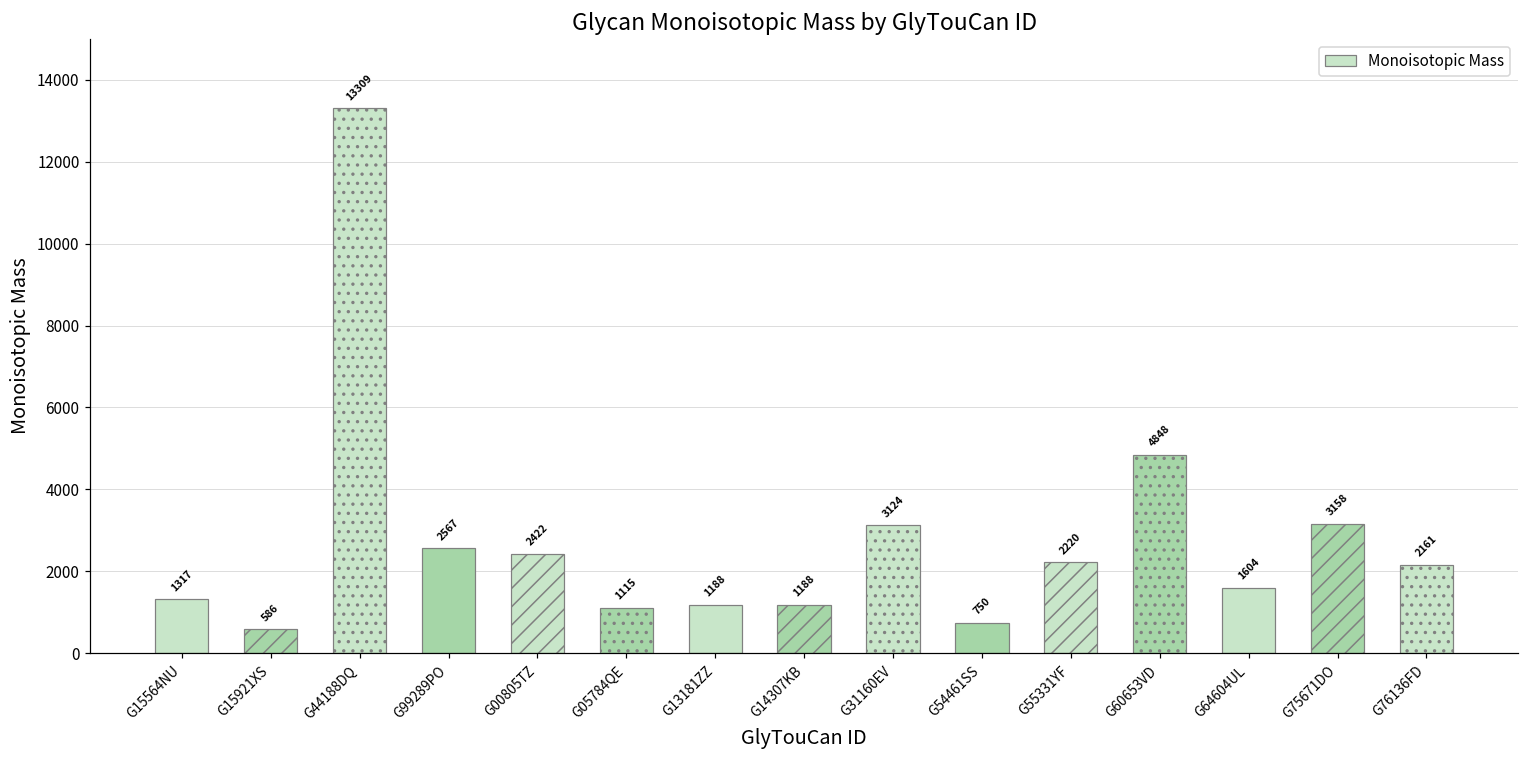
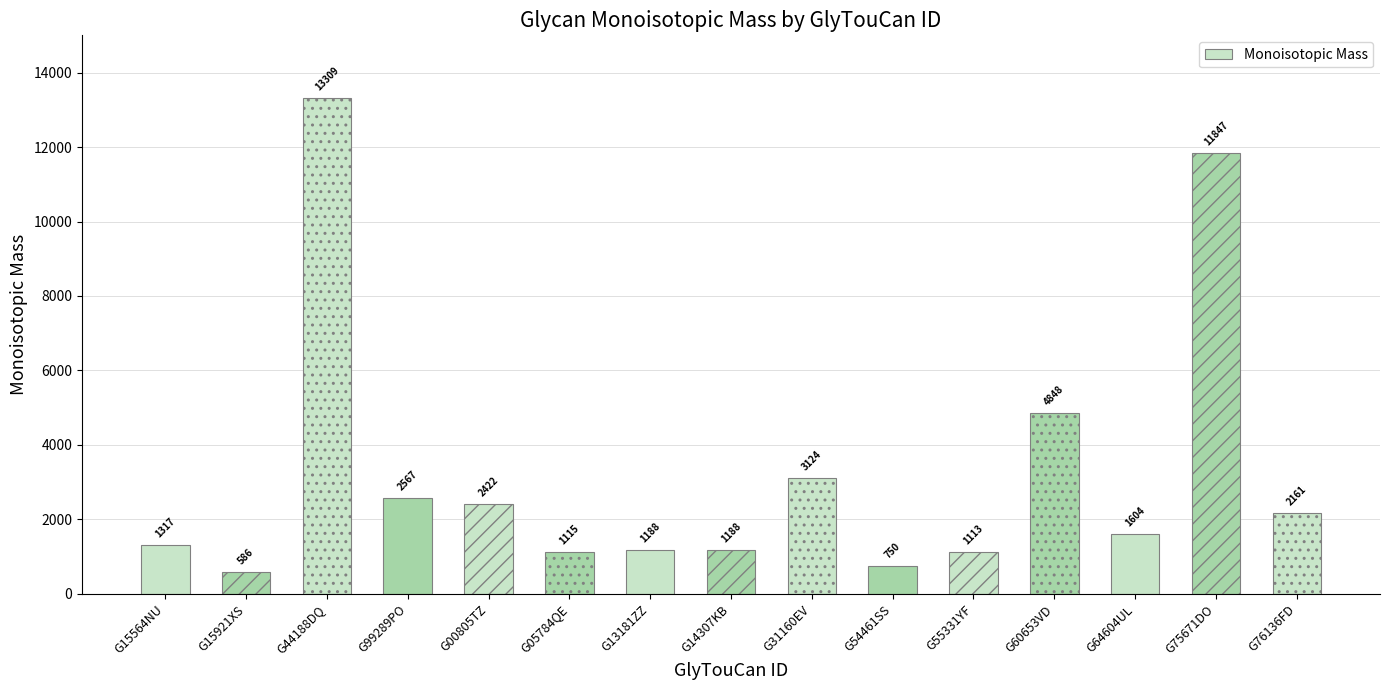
G55331YF: 2220 -> 1113
G75671DO: 3158 -> 11847
